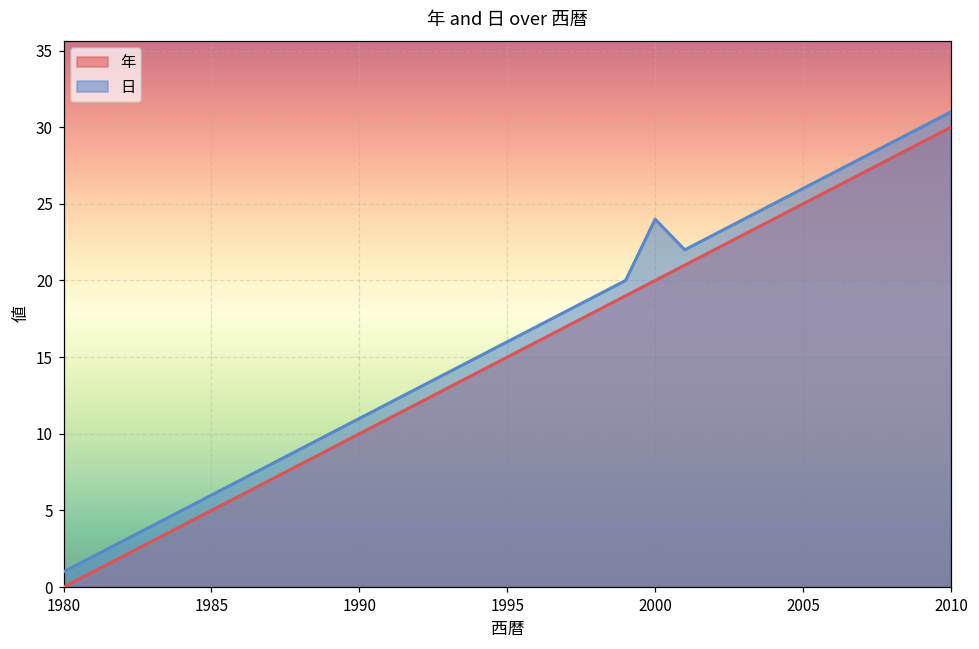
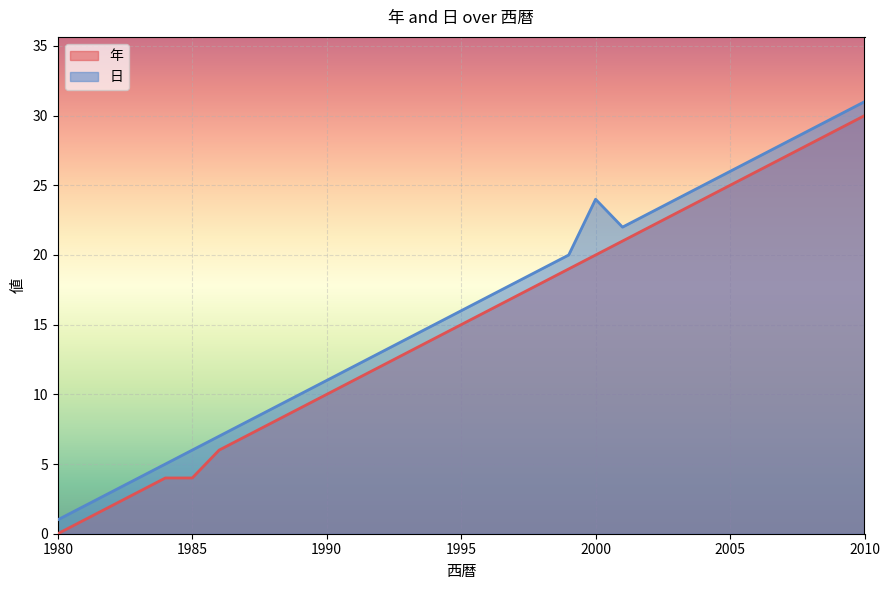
年, 1985: 5 -> 4
